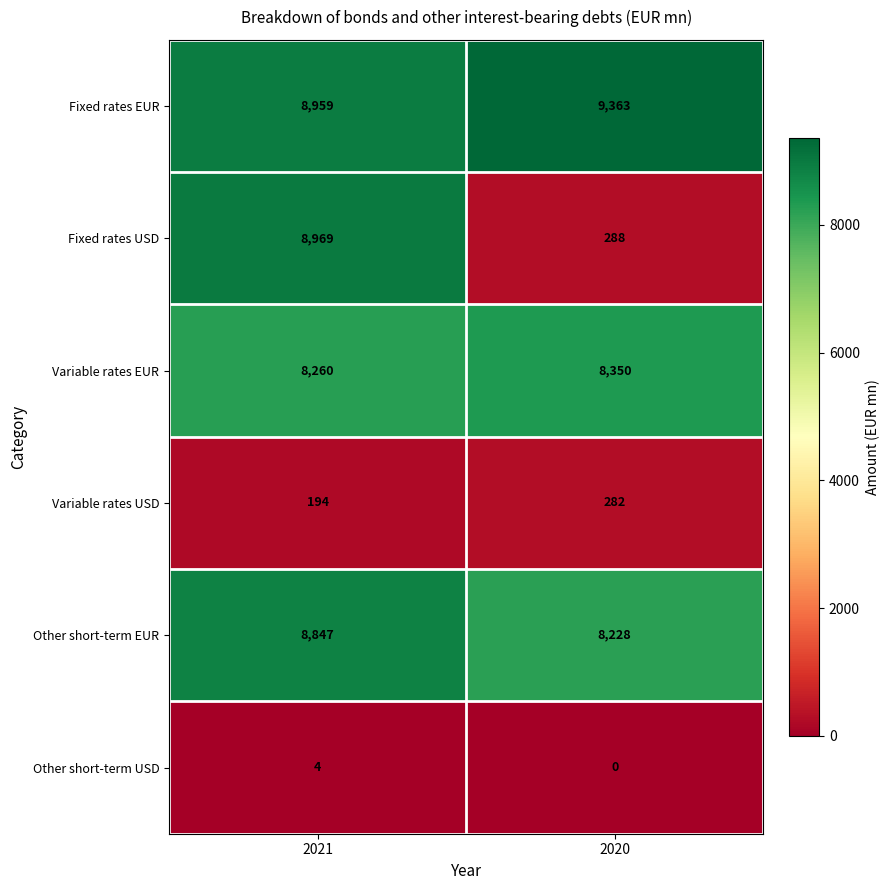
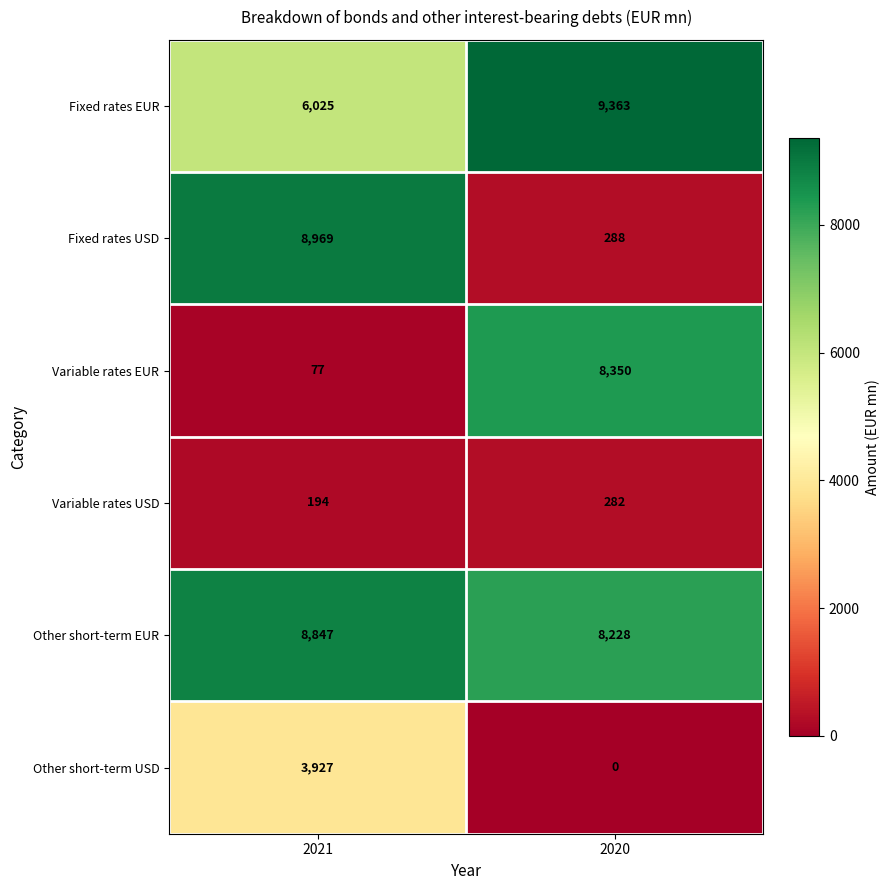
Fixed rates EUR, 2021: 8,959 -> 6,025
Variable rates EUR, 2021: 8,260 -> 77
Other short-term USD, 2021: 4 -> 3,927
